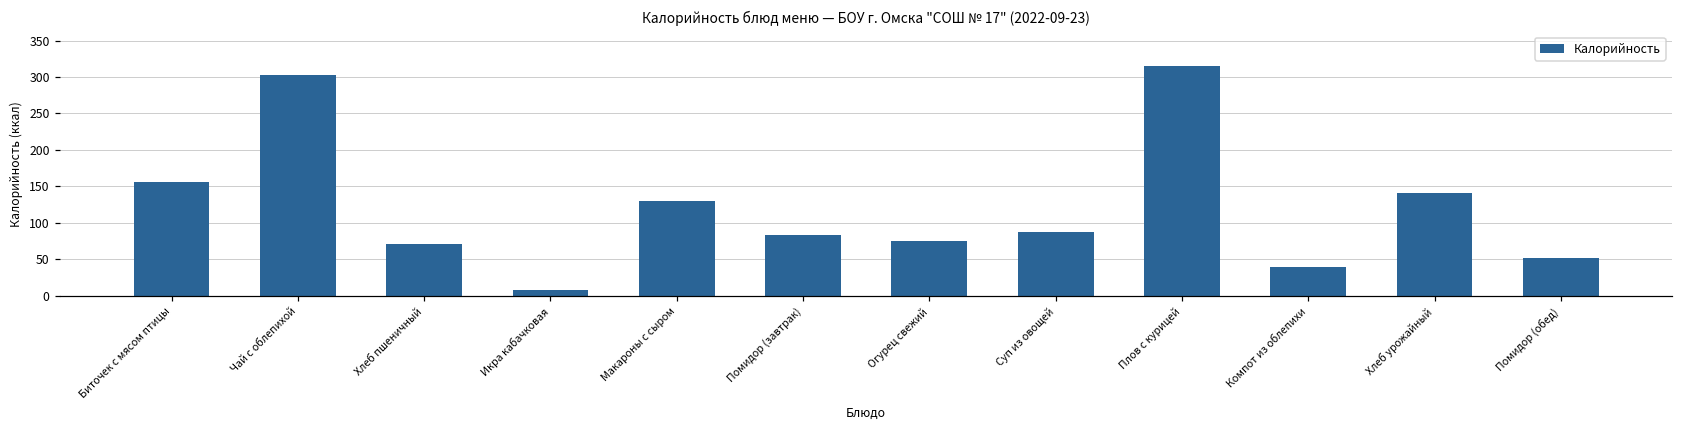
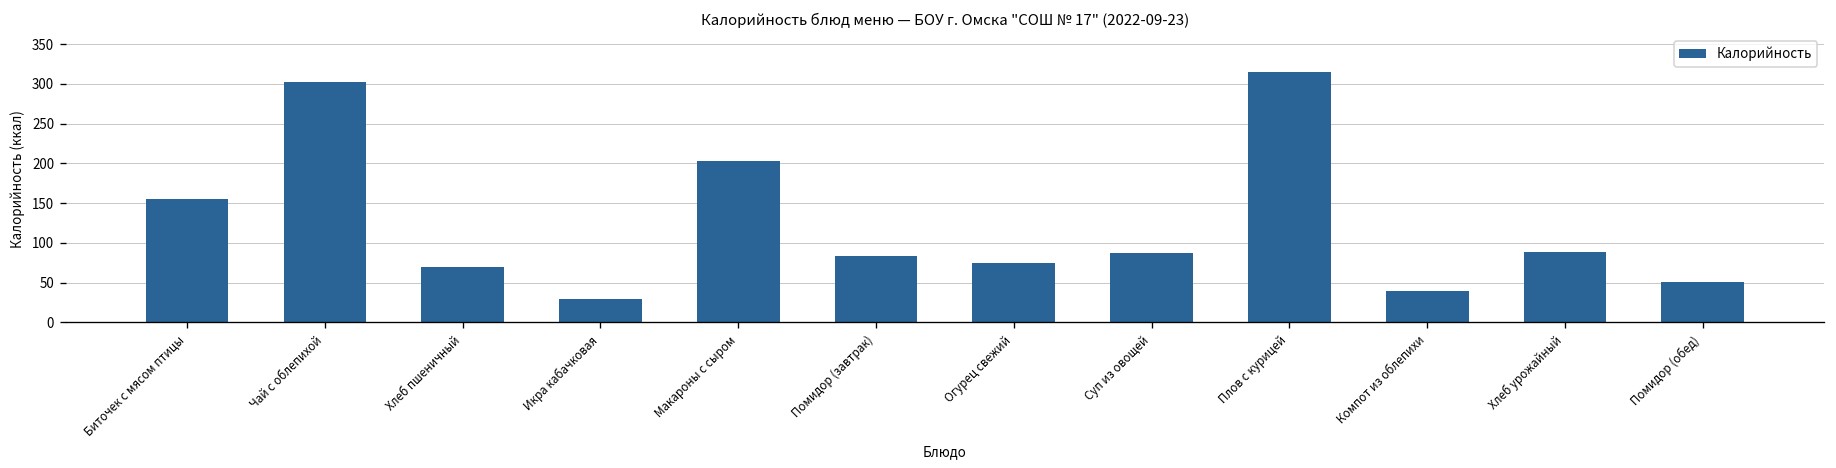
Икра кабачковая: 10 -> 30
Макароны с сыром: 130 -> 200
Хлеб урожайный: 140 -> 90
